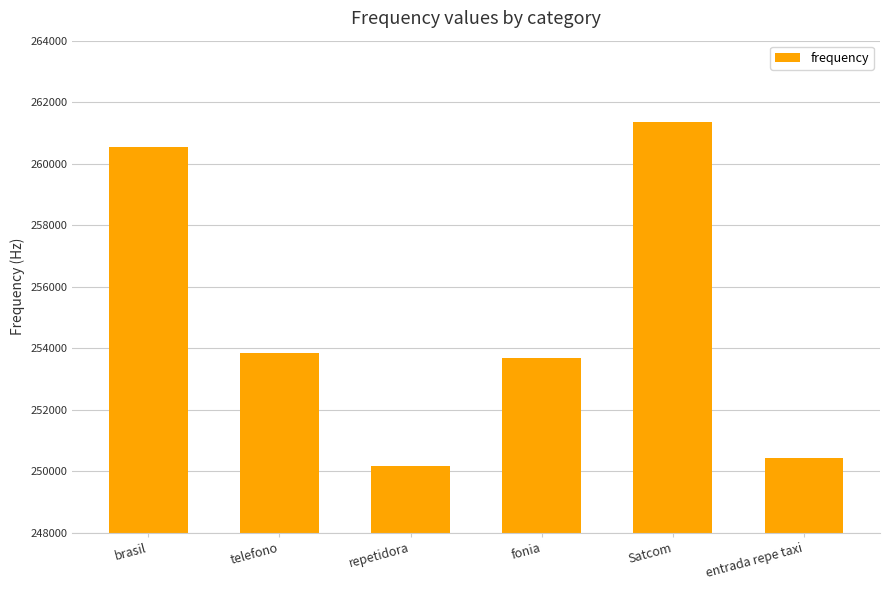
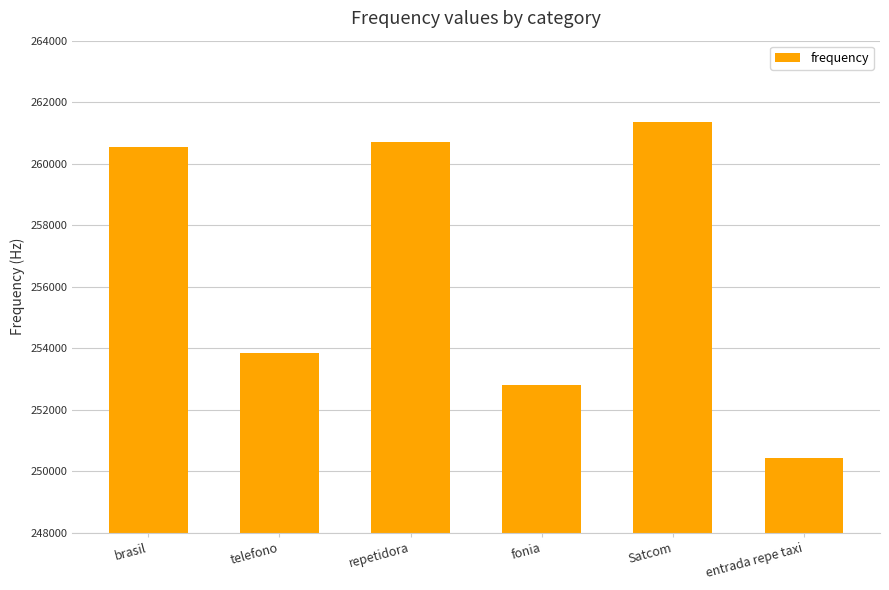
repetidora: 250200 -> 260700
fonia: 253700 -> 252800
